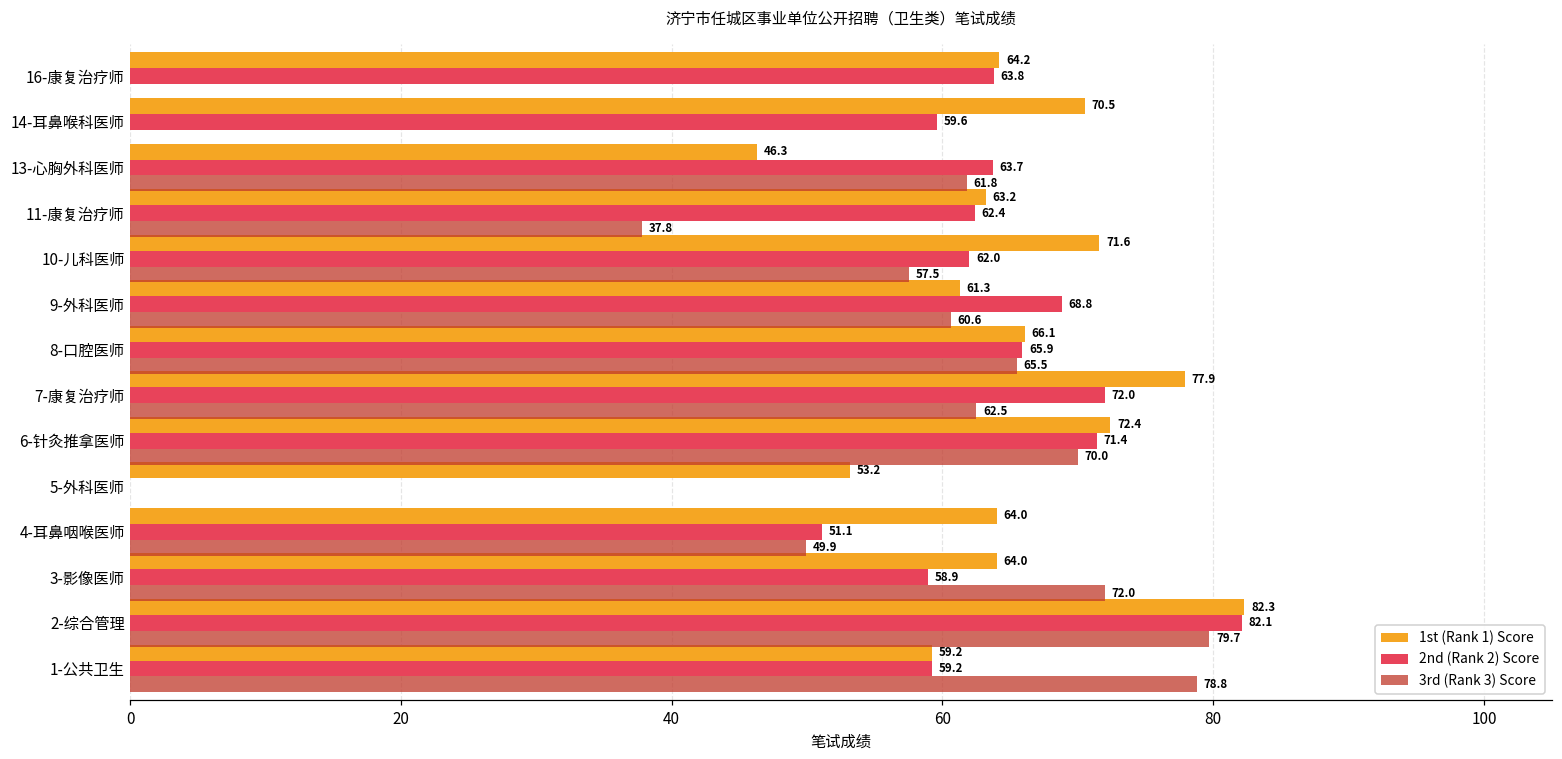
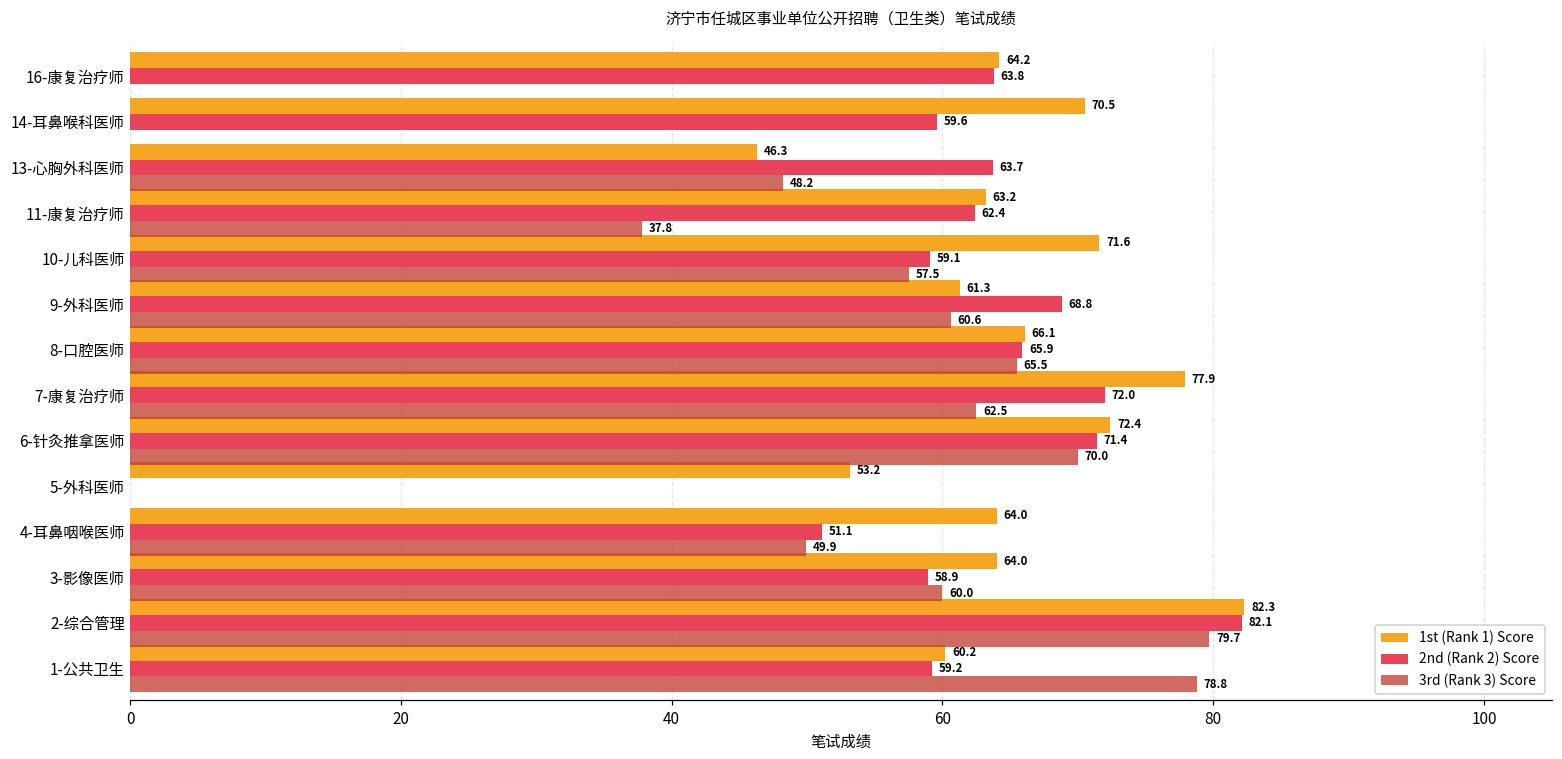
3rd (Rank 3) Score, 13-心胸外科医师: 61.8 -> 48.2
2nd (Rank 2) Score, 10-儿科医师: 62.0 -> 59.1
3rd (Rank 3) Score, 3-影像医师: 72.0 -> 60.0
1st (Rank 1) Score, 1-公共卫生: 59.2 -> 60.2
